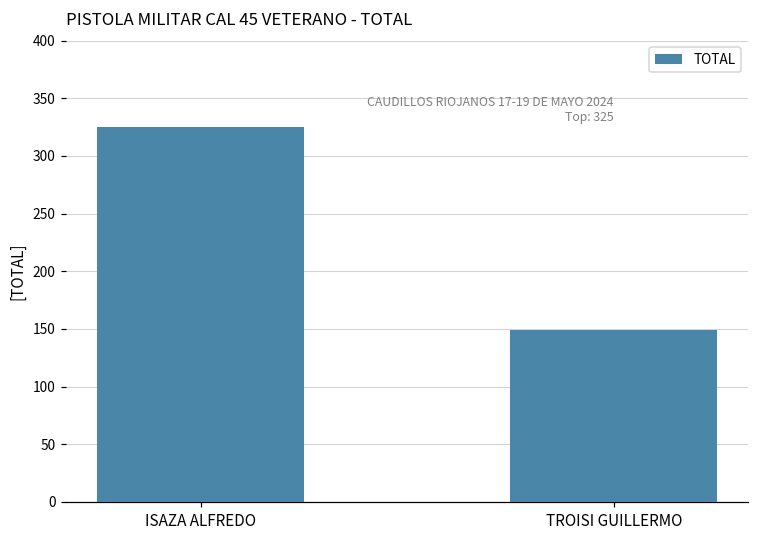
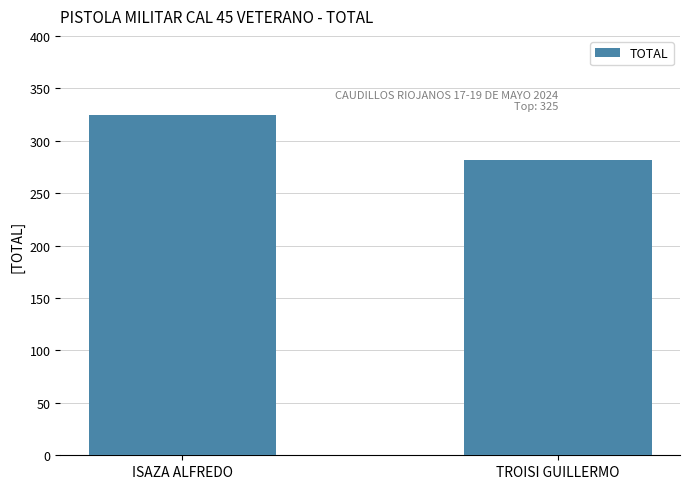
TROISI GUILLERMO: 149 -> 282
